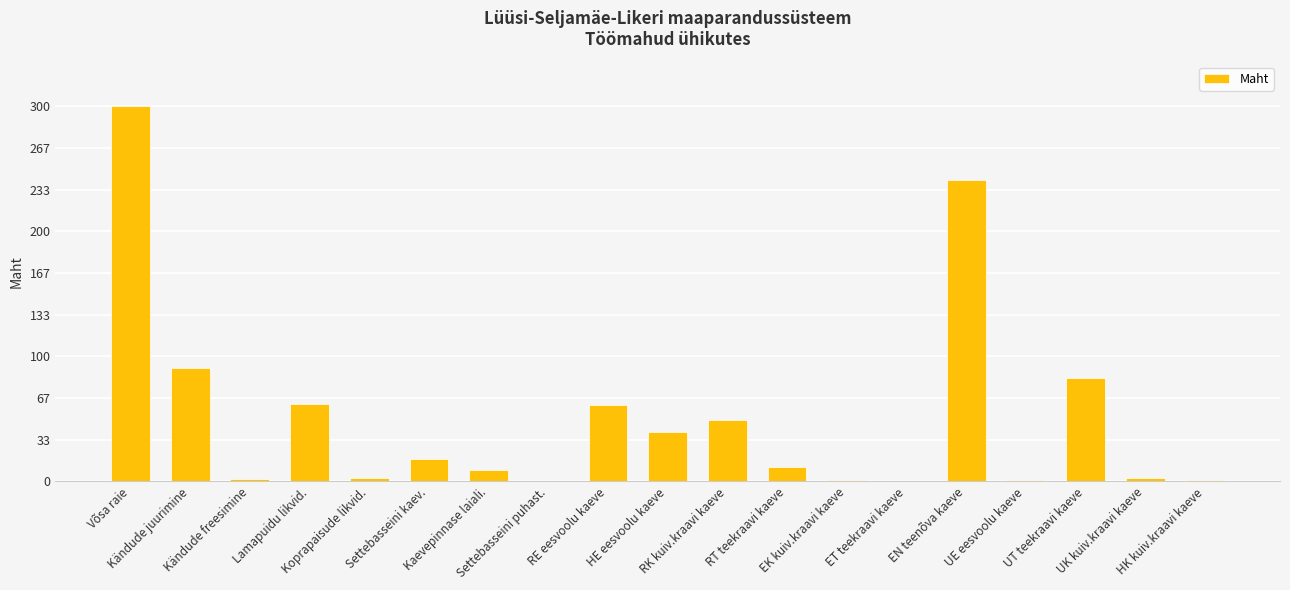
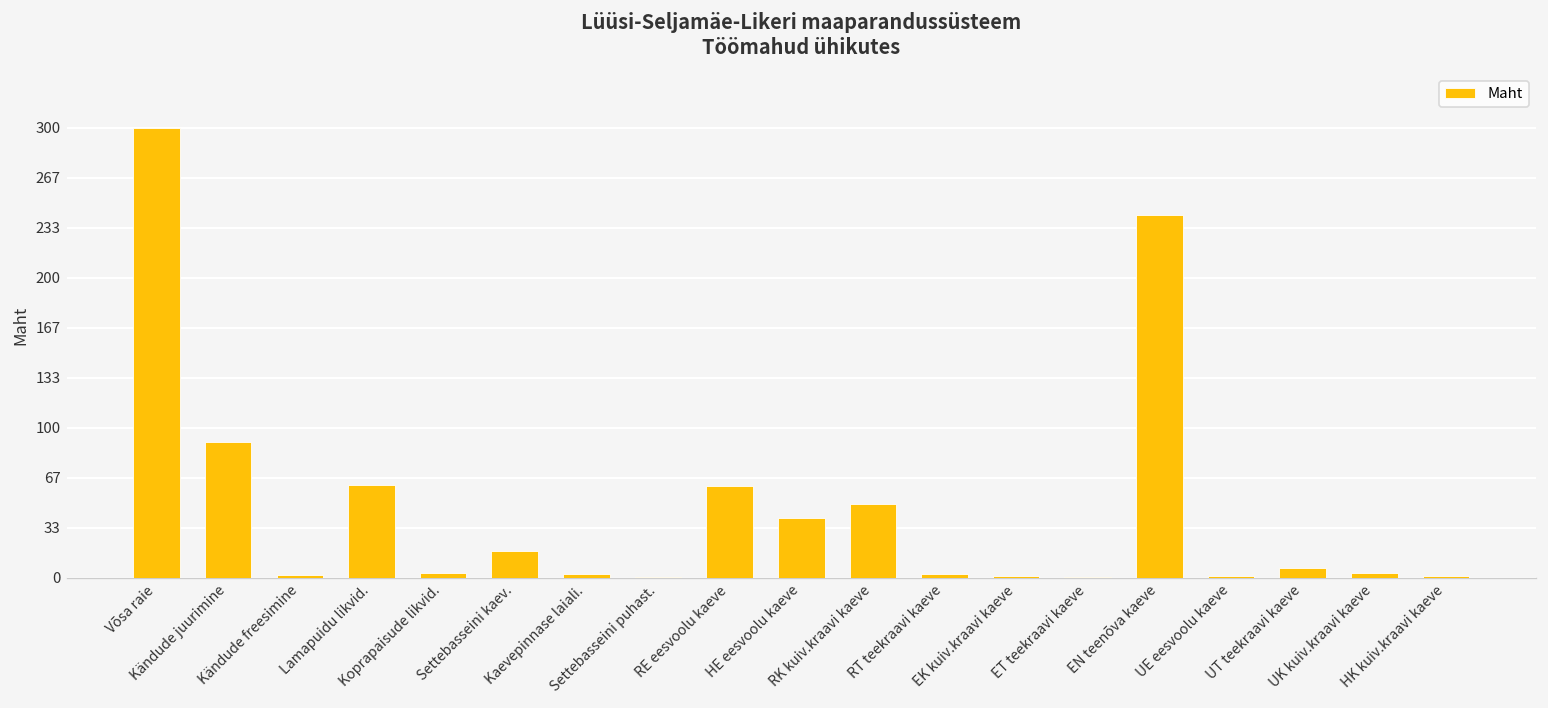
Kaevepinnase laiali.: 9 -> 3
RT teekraavi kaeve: 12 -> 3
UT teekraavi kaeve: 83 -> 6
